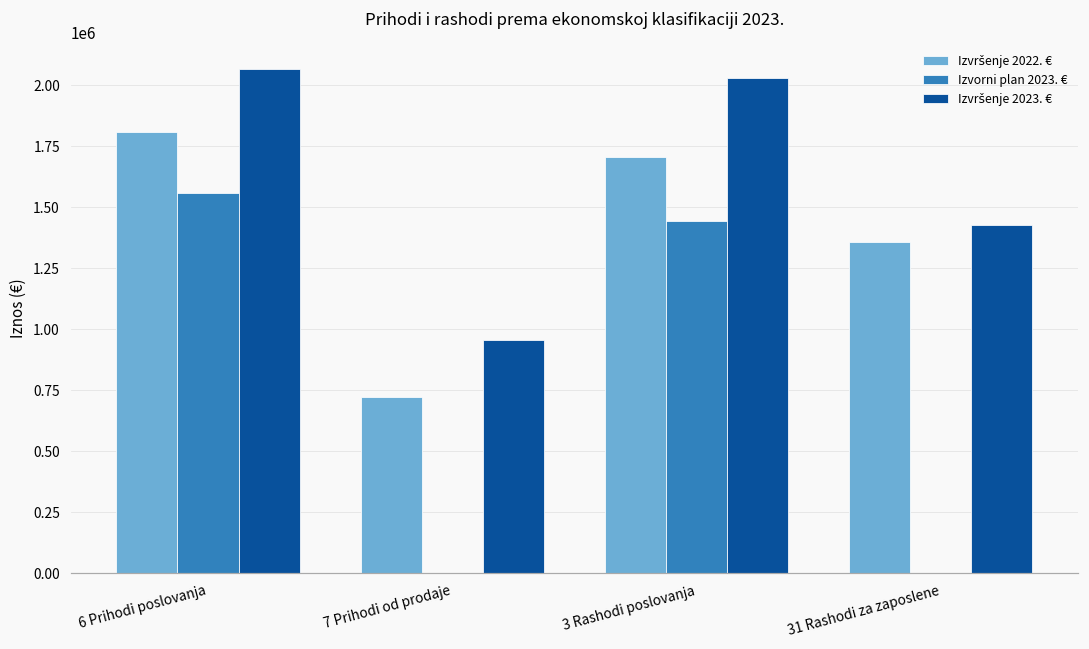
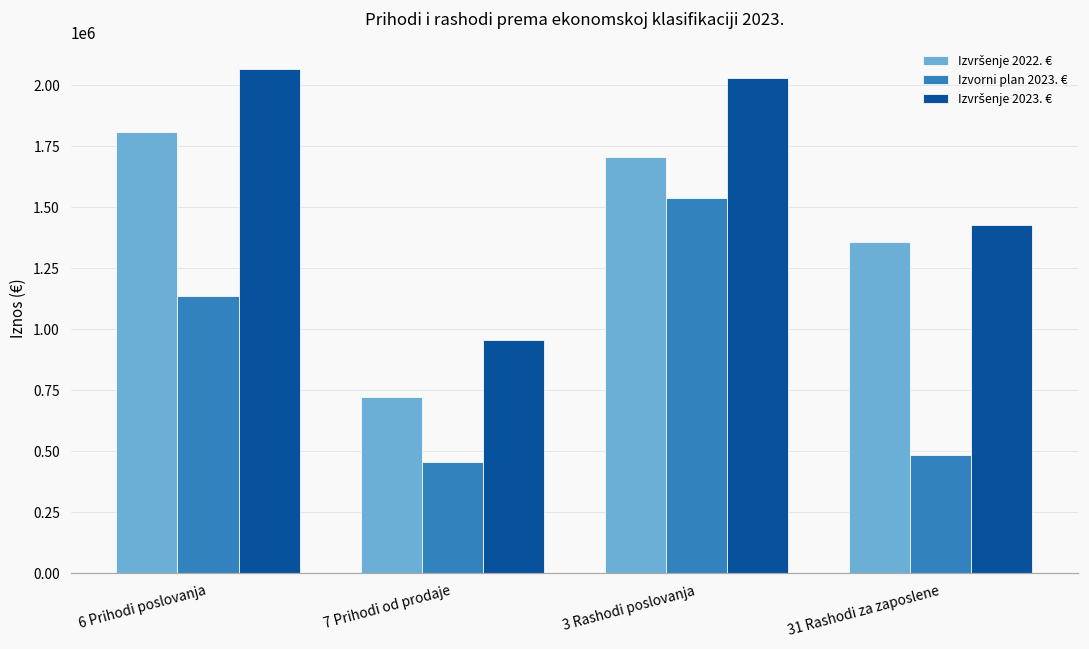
Izvorni plan 2023. €, 6 Prihodi poslovanja: 1560000 -> 1140000
Izvorni plan 2023. €, 7 Prihodi od prodaje: 0 -> 450000
Izvorni plan 2023. €, 3 Rashodi poslovanja: 1440000 -> 1540000
Izvorni plan 2023. €, 31 Rashodi za zaposlene: 0 -> 490000
